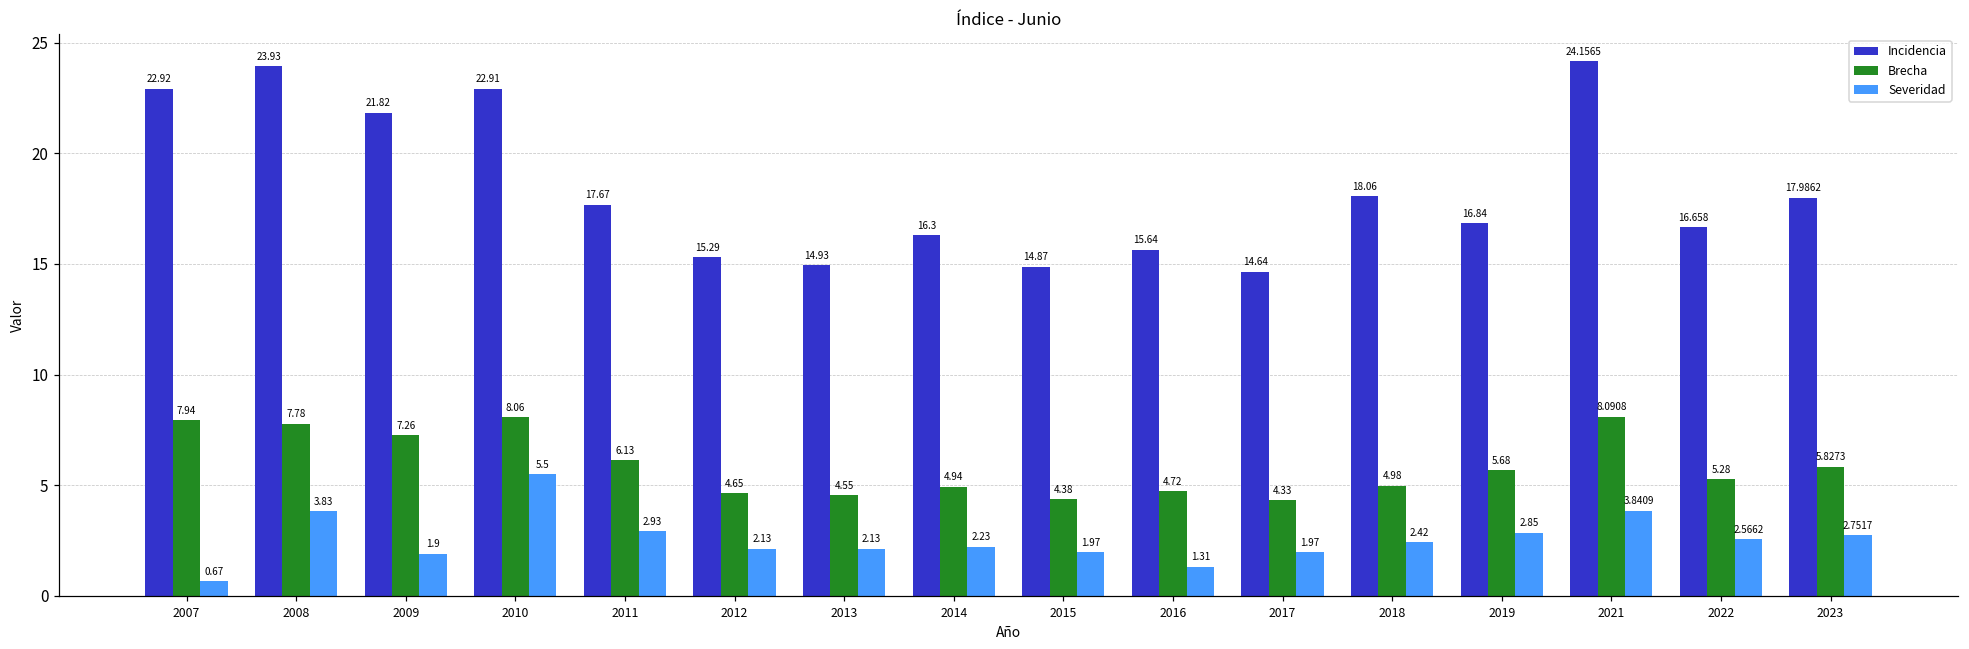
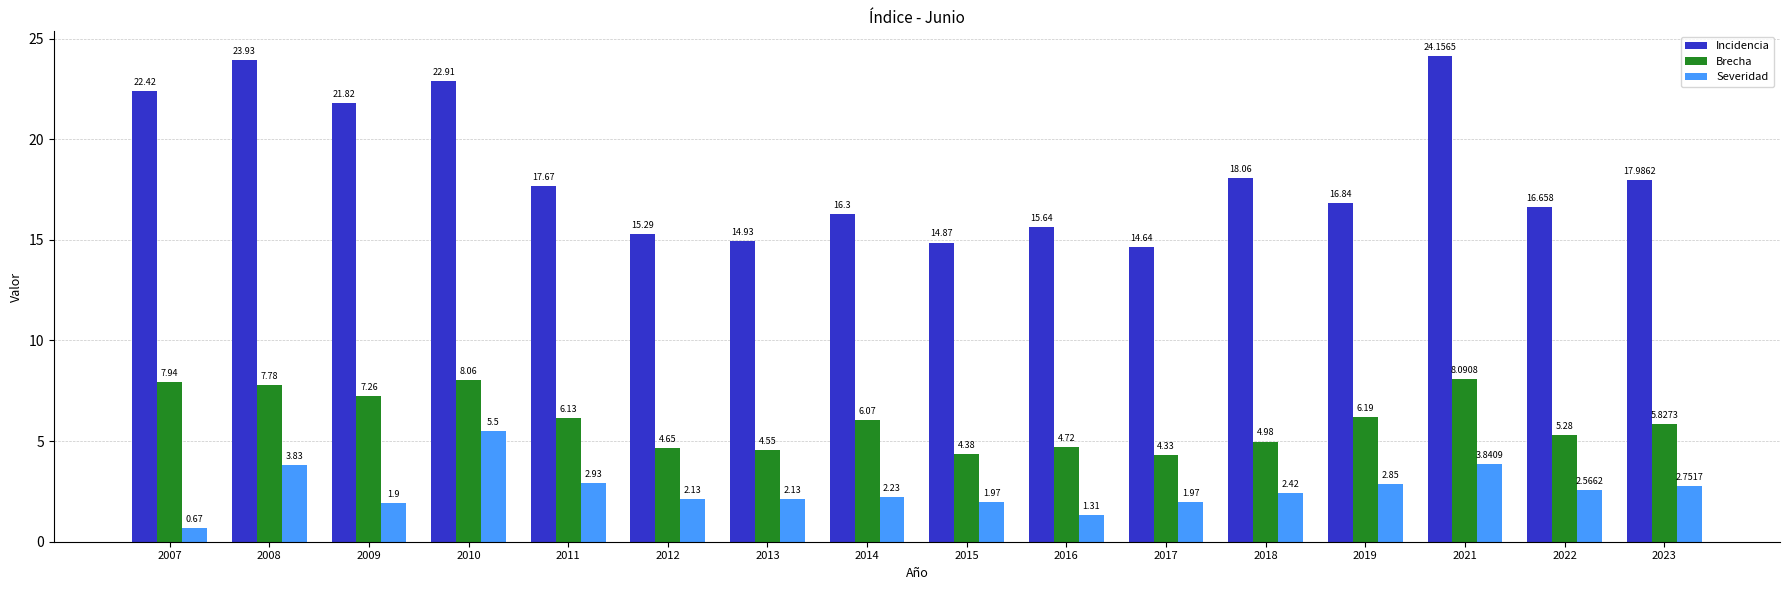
Incidencia, 2007: 22.92 -> 22.42
Brecha, 2014: 4.94 -> 6.07
Brecha, 2019: 5.68 -> 6.19
